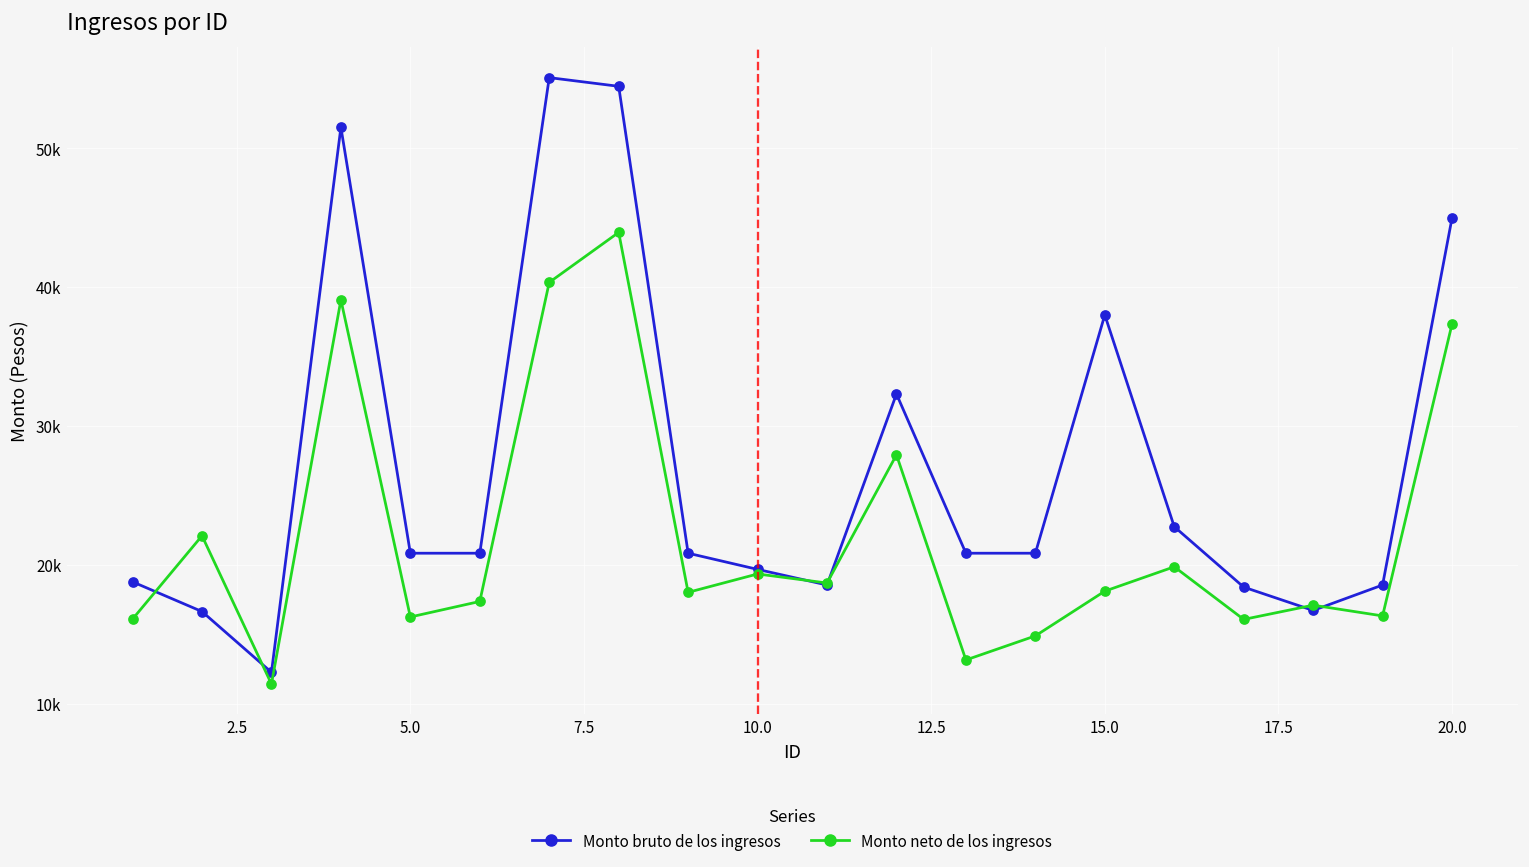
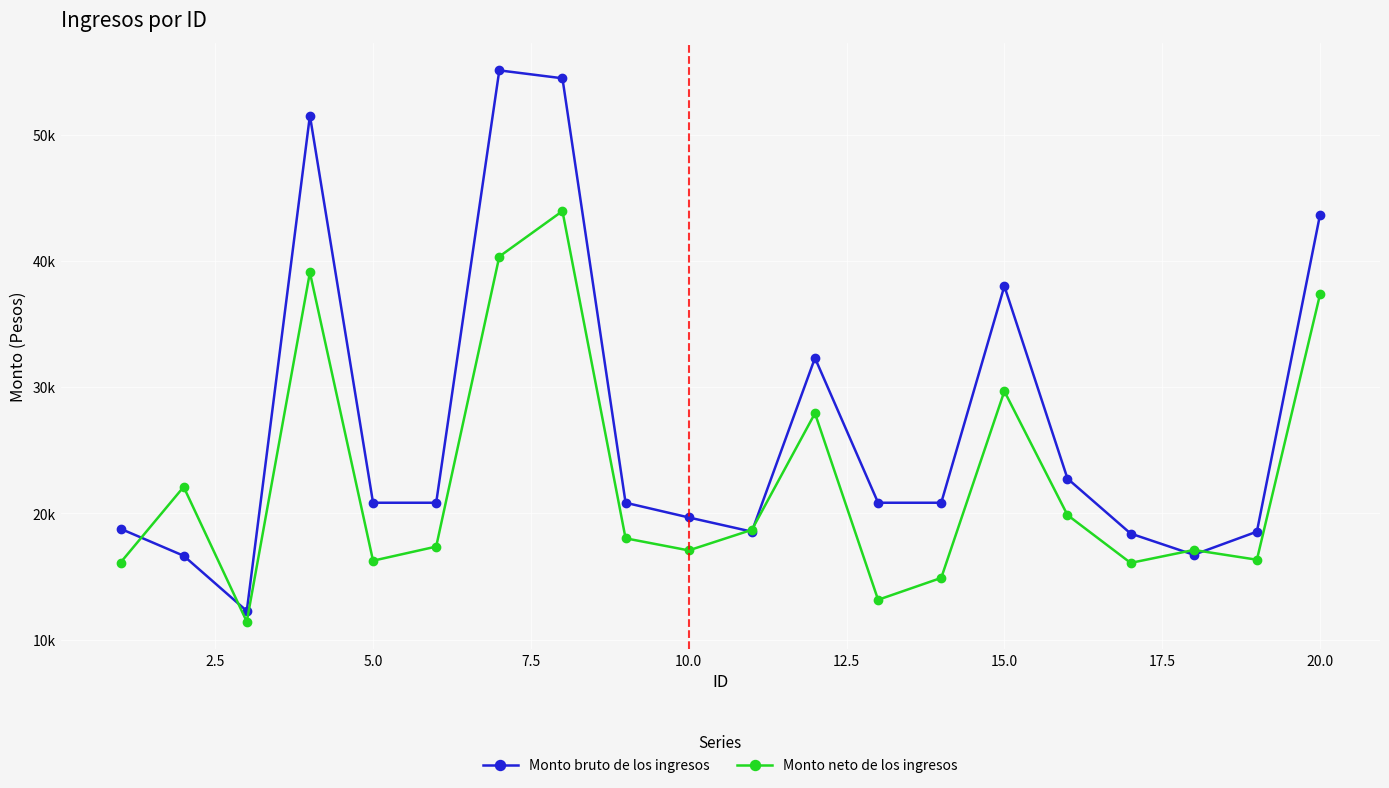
Monto neto de los ingresos, 10.0: 19300 -> 17100
Monto neto de los ingresos, 15.0: 18100 -> 29700
Monto bruto de los ingresos, 20.0: 45000 -> 43700
